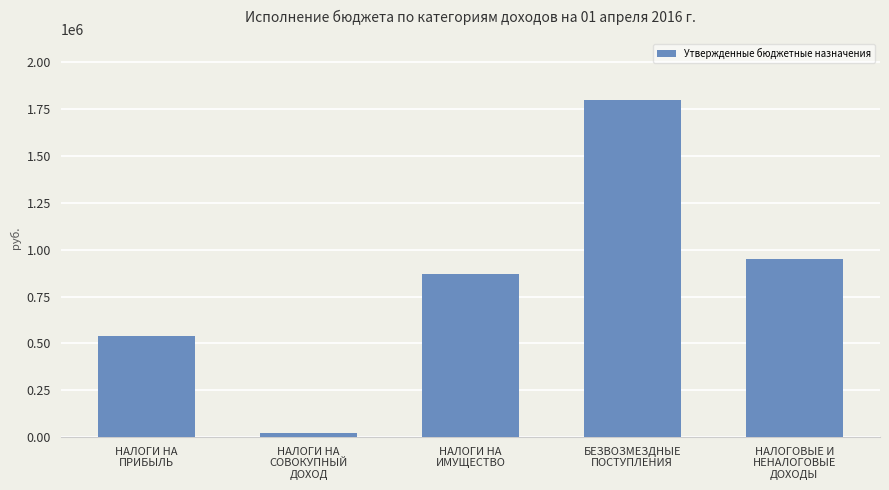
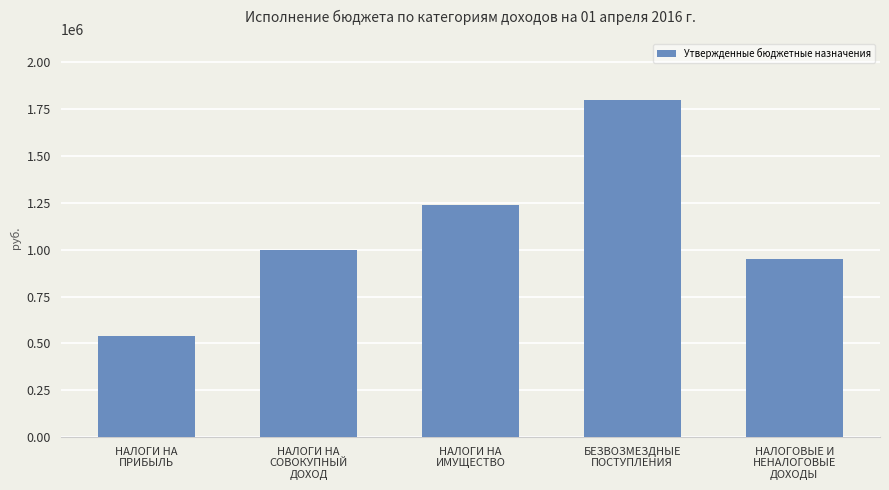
НАЛОГИ НА СОВОКУПНЫЙ ДОХОД: 20000 -> 1000000
НАЛОГИ НА ИМУЩЕСТВО: 870000 -> 1240000
